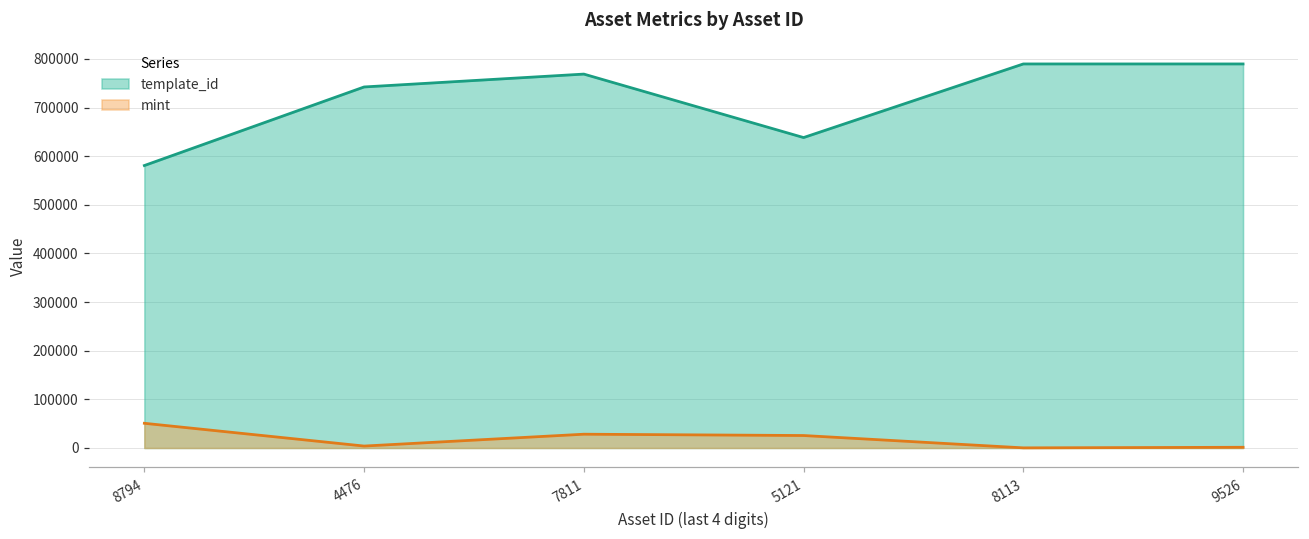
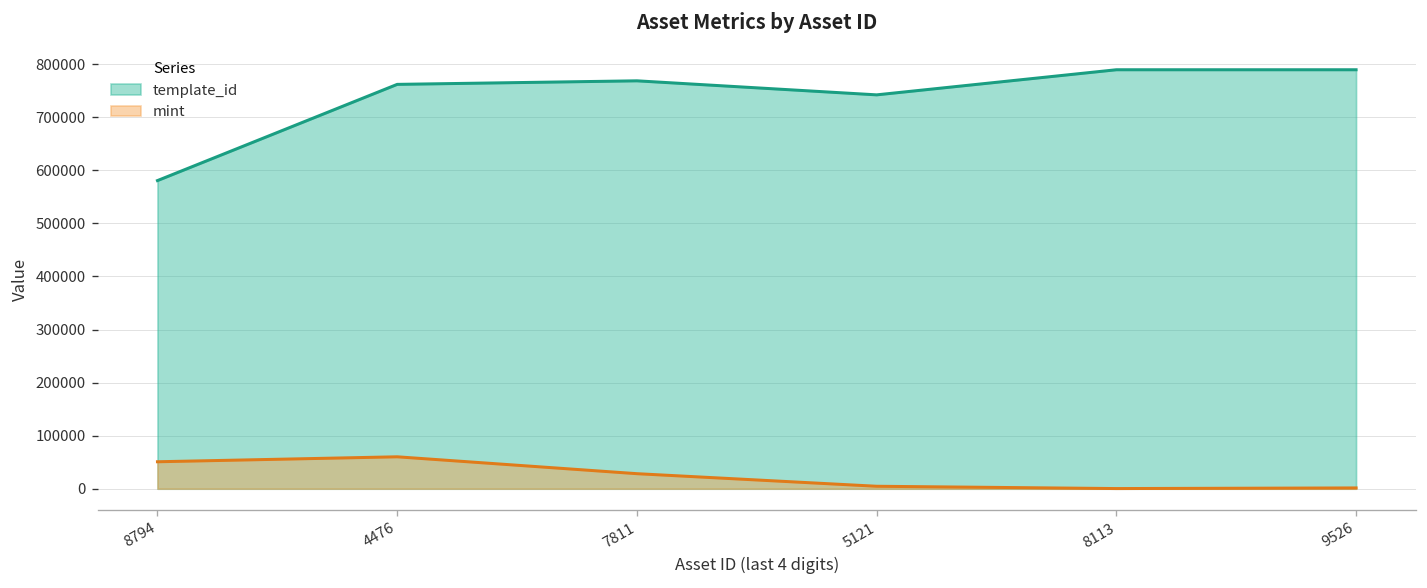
template_id, 4476: 740000 -> 760000
mint, 4476: 0 -> 60000
template_id, 5121: 640000 -> 740000
mint, 5121: 30000 -> 0
